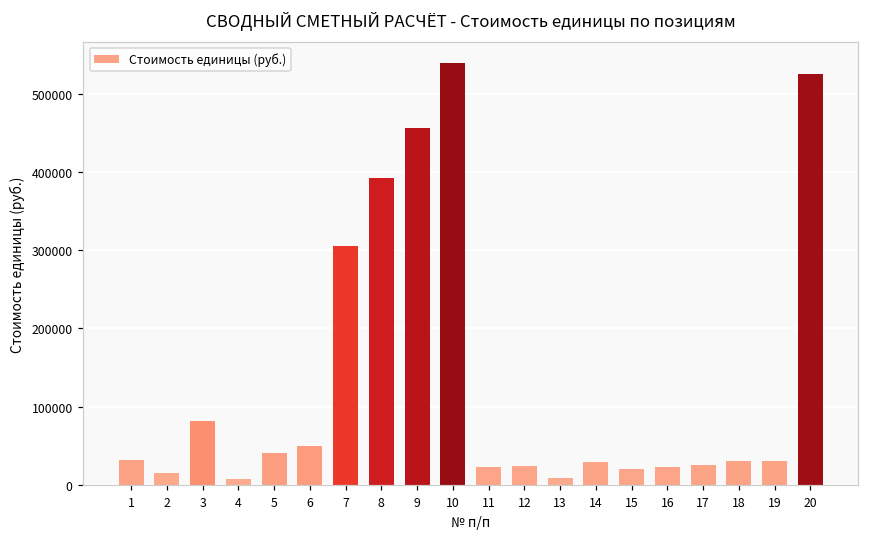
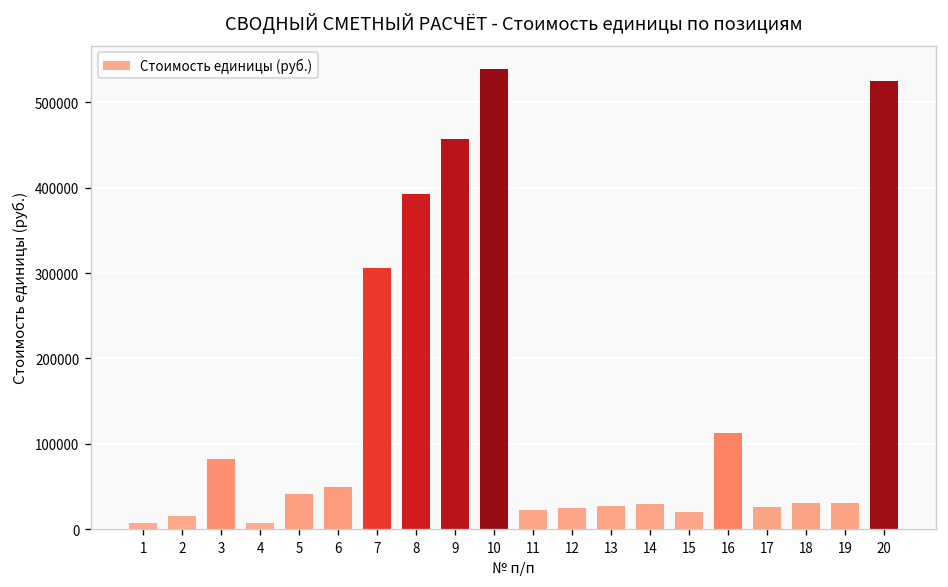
1: 30000 -> 10000
13: 10000 -> 30000
16: 20000 -> 110000
